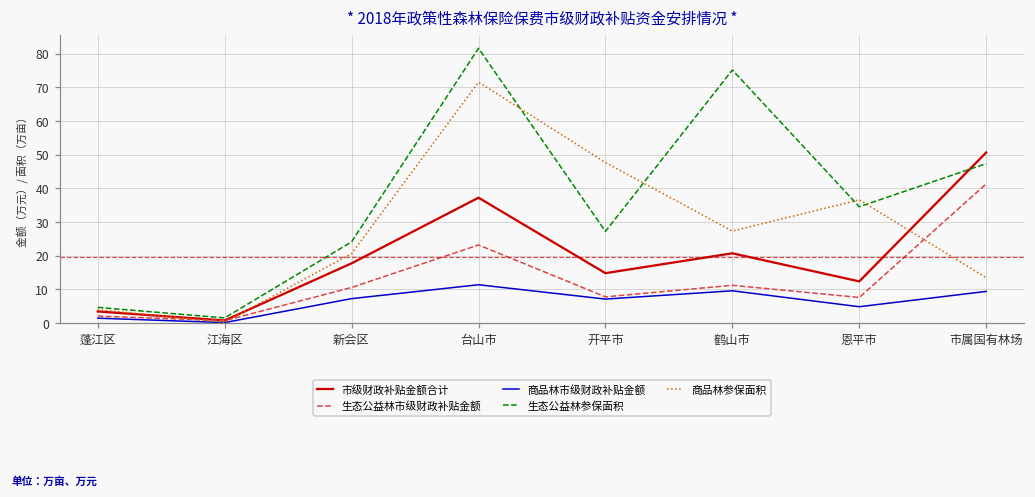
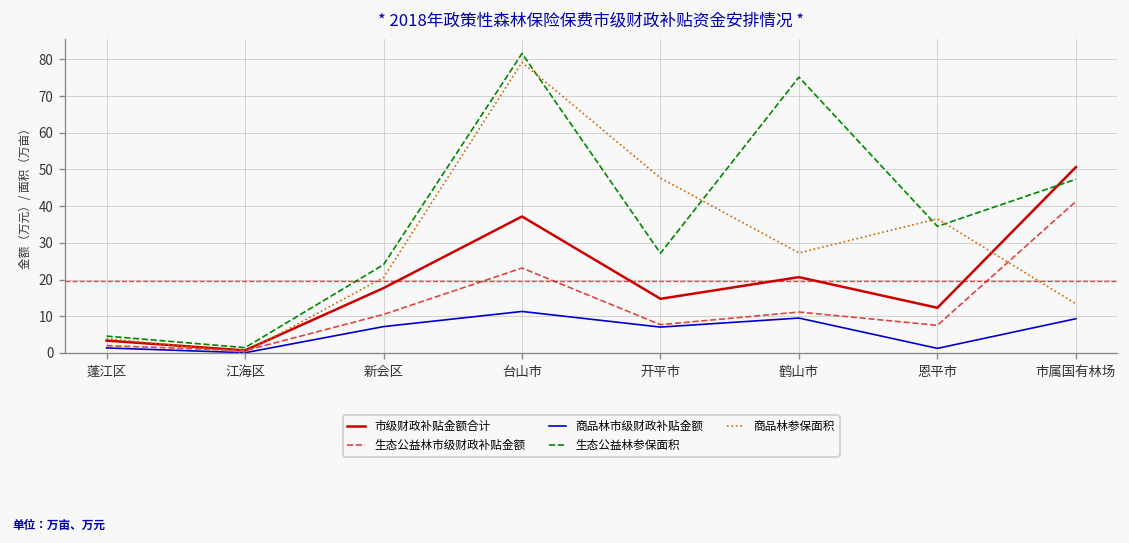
商品林参保面积, 台山市: 72 -> 79
商品林市级财政补贴金额, 恩平市: 5 -> 1
